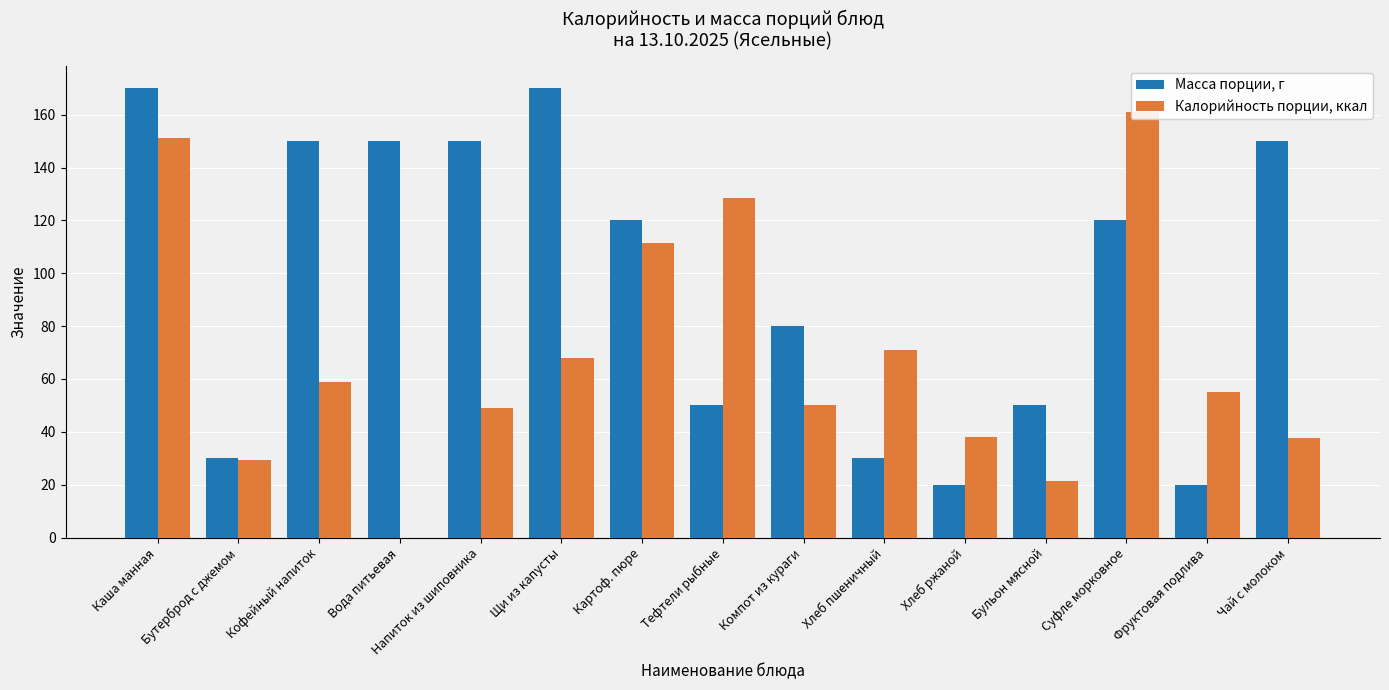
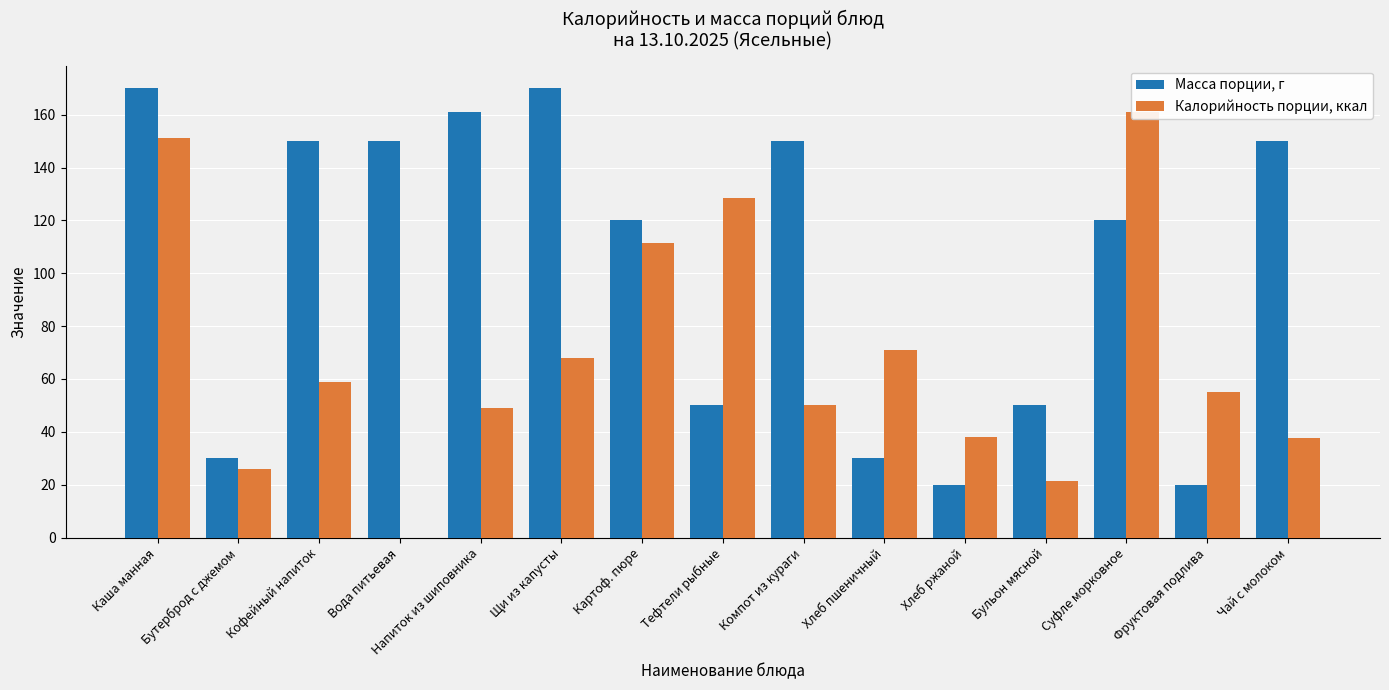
Калорийность порции, ккал, Бутерброд с джемом: 29 -> 26
Масса порции, г, Напиток из шиповника: 150 -> 161
Масса порции, г, Компот из кураги: 80 -> 150
